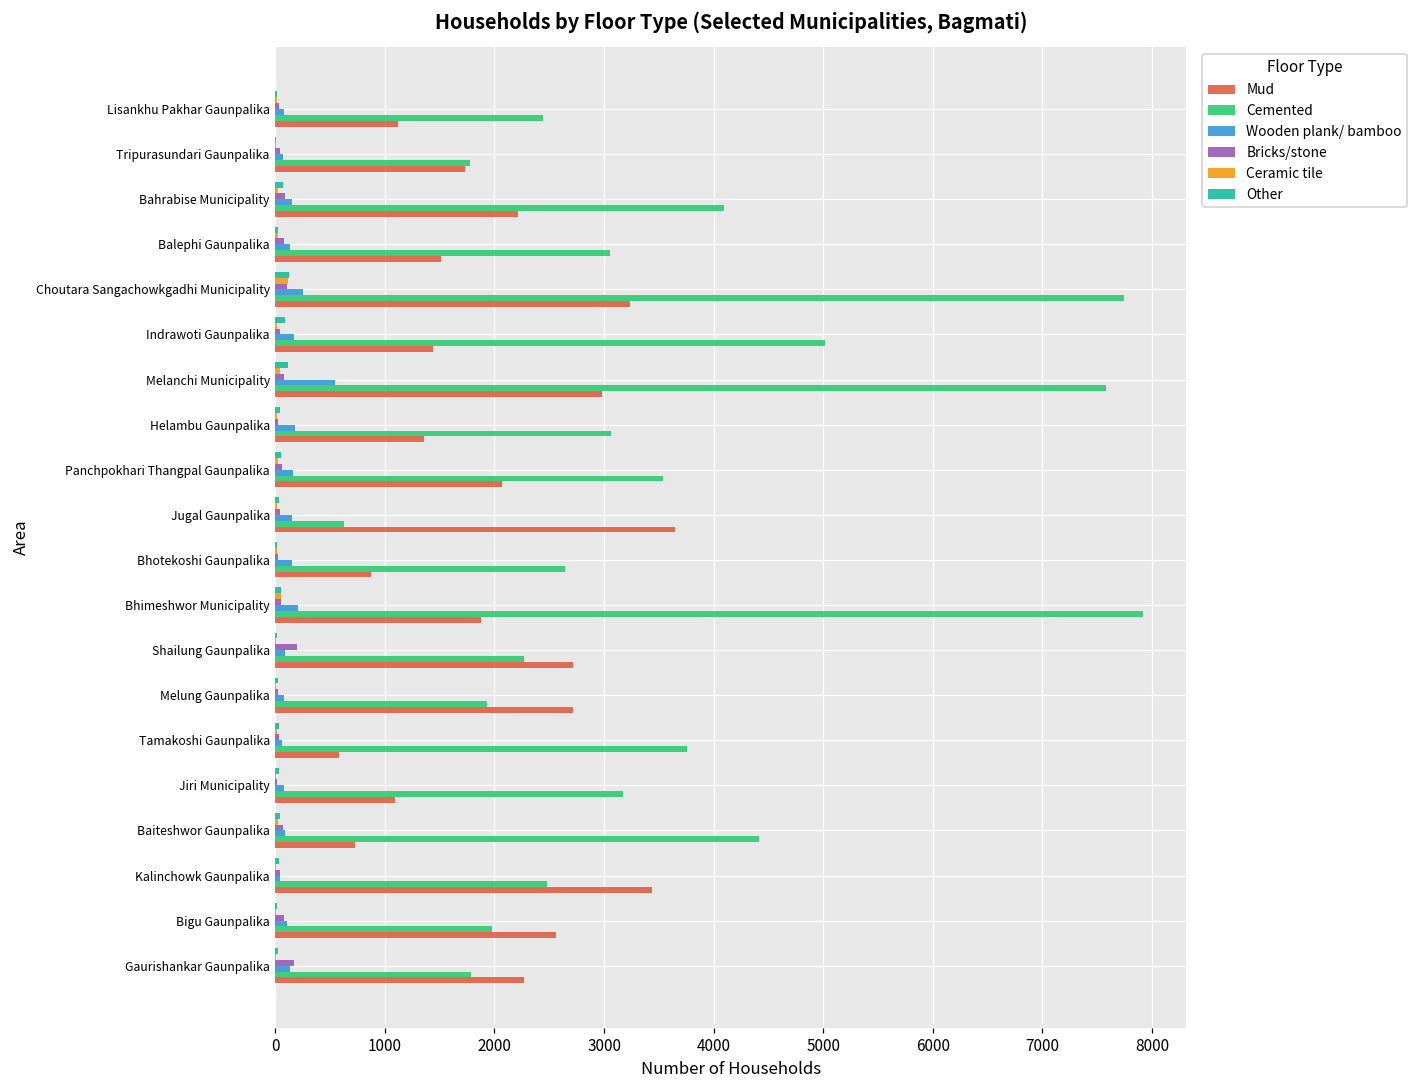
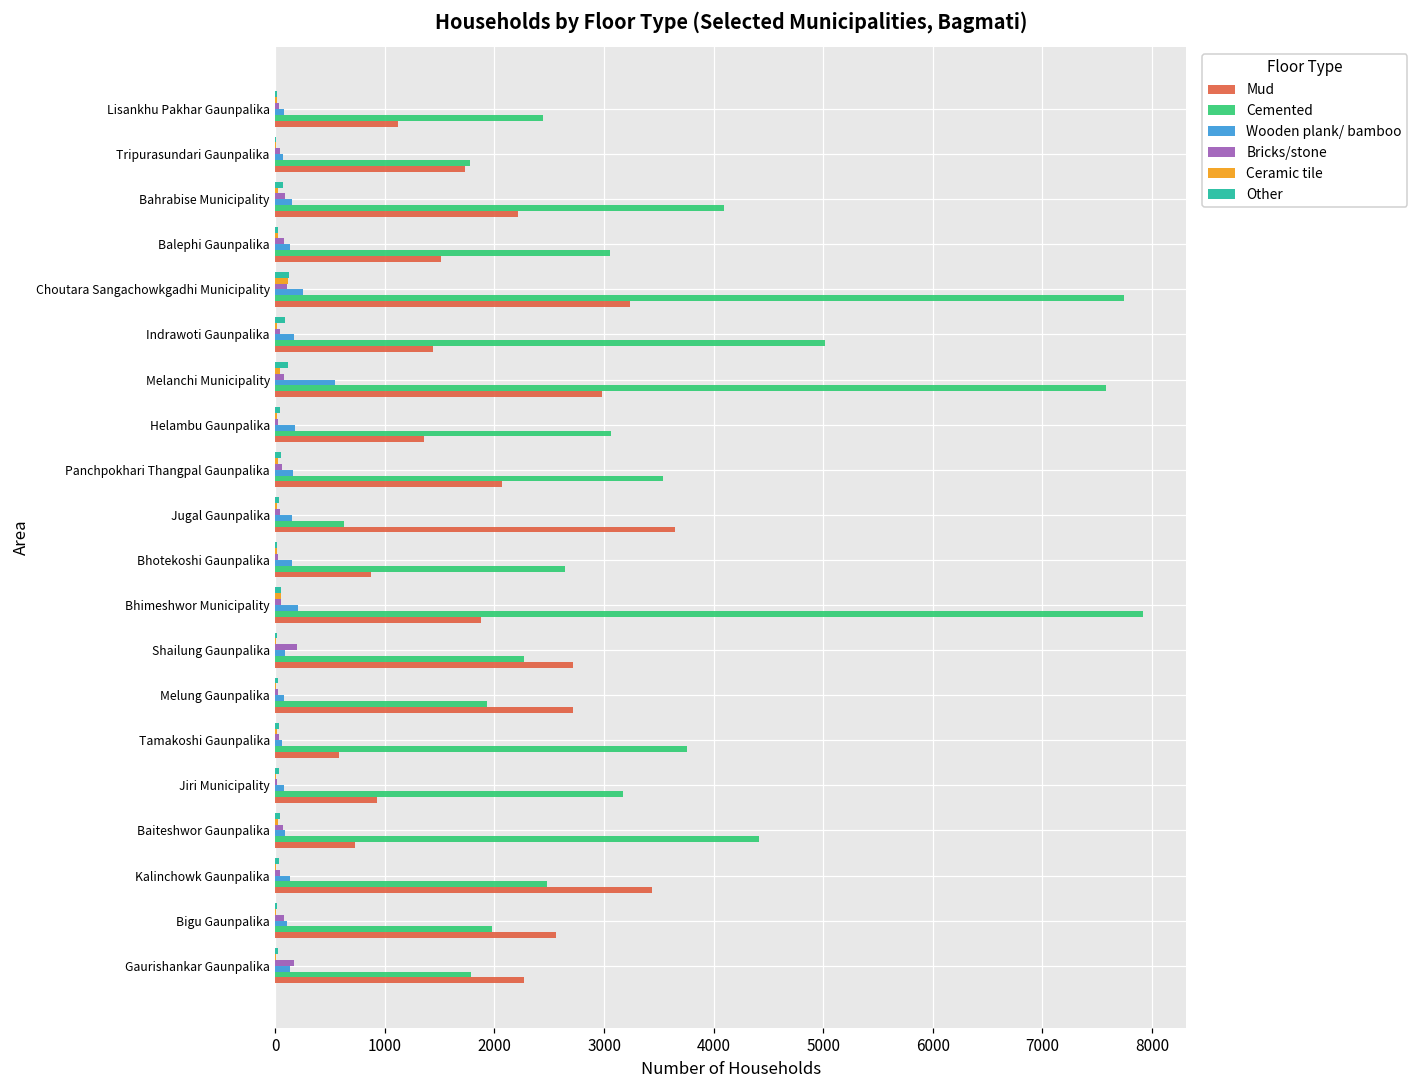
Mud, Jiri Municipality: 1100 -> 900
Wooden plank/ bamboo, Kalinchowk Gaunpalika: 0 -> 100
